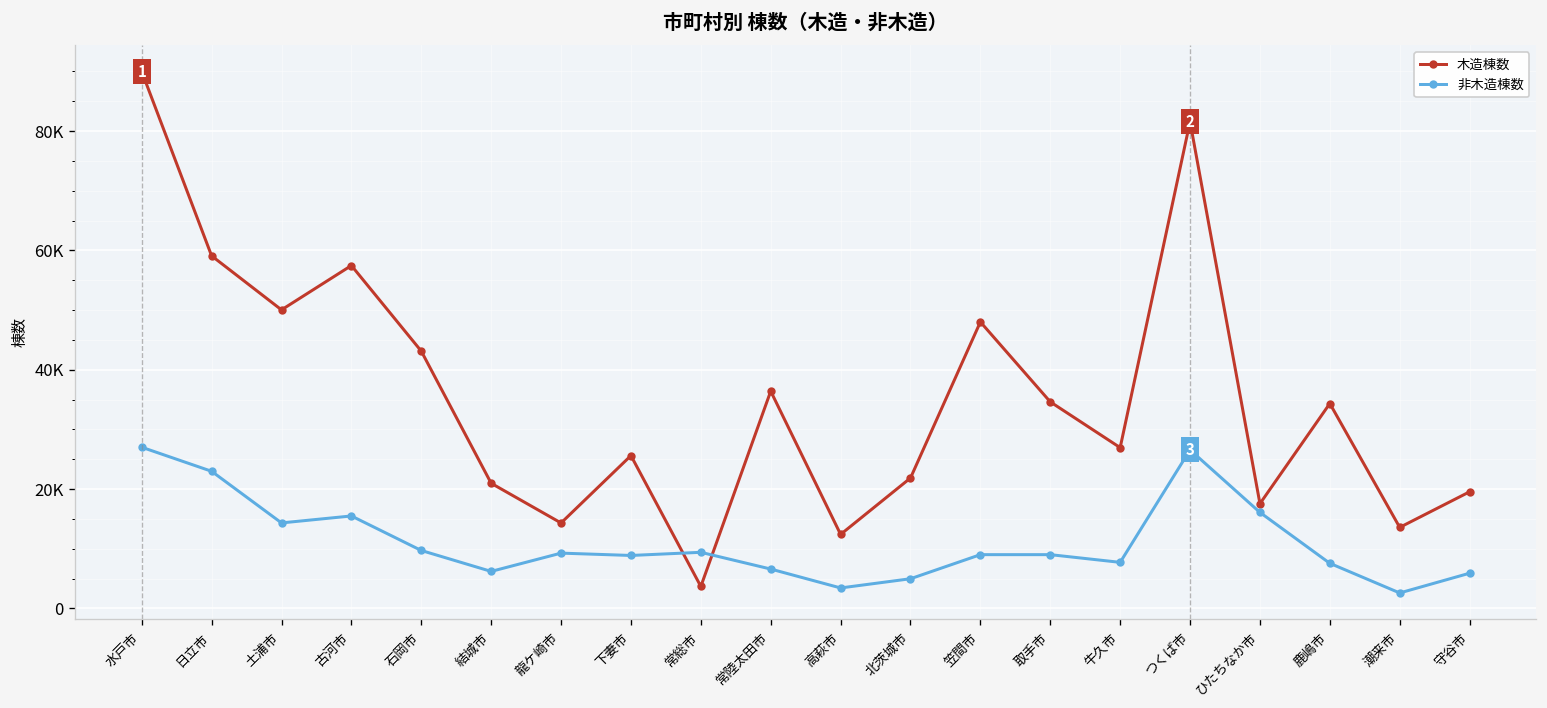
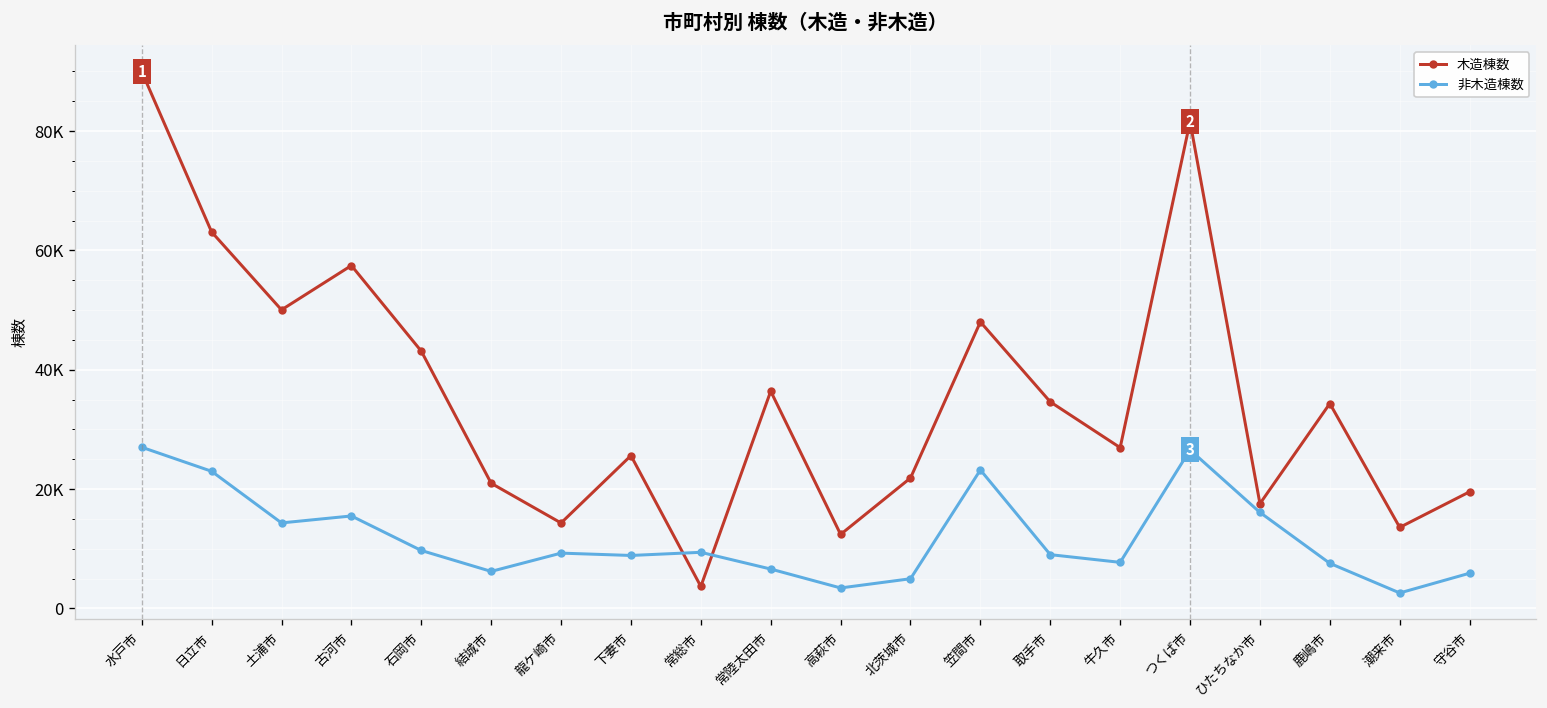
木造棟数, 日立市: 59000 -> 63000
非木造棟数, 笠間市: 9000 -> 23000
